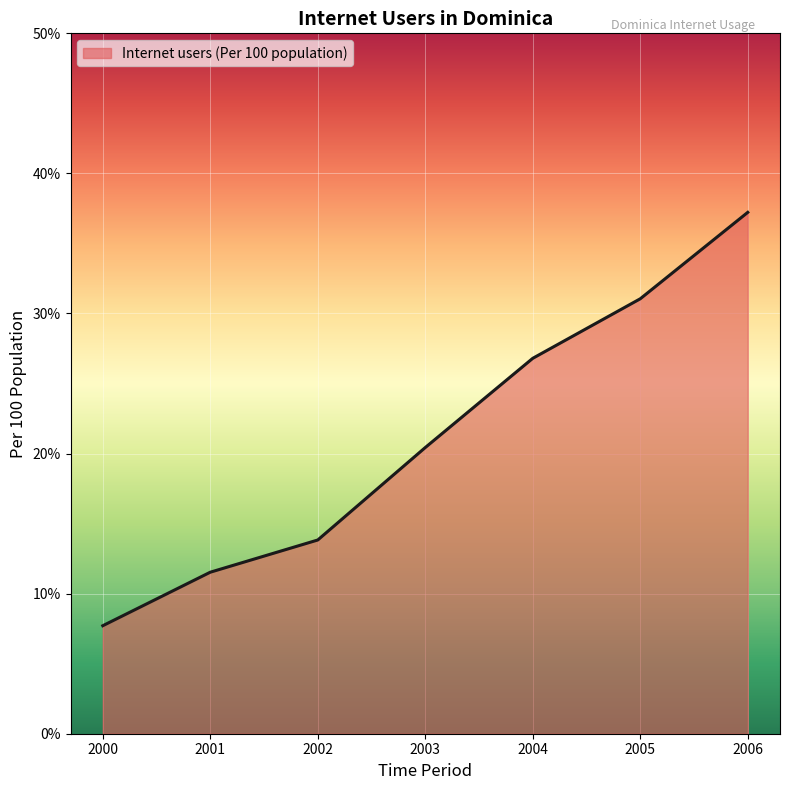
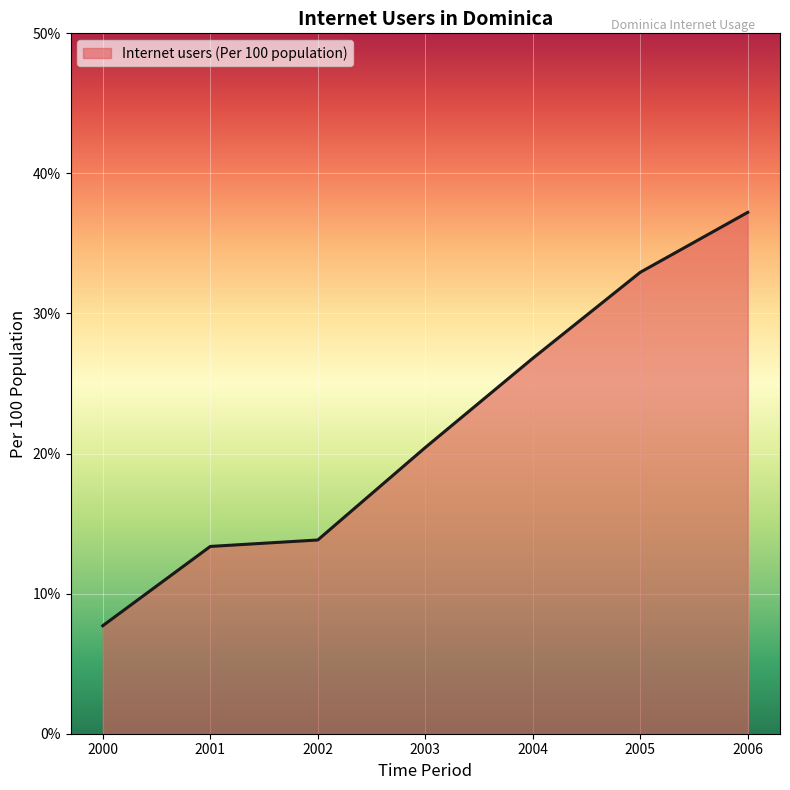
2001: 11.5% -> 13.4%
2005: 31.1% -> 32.9%
